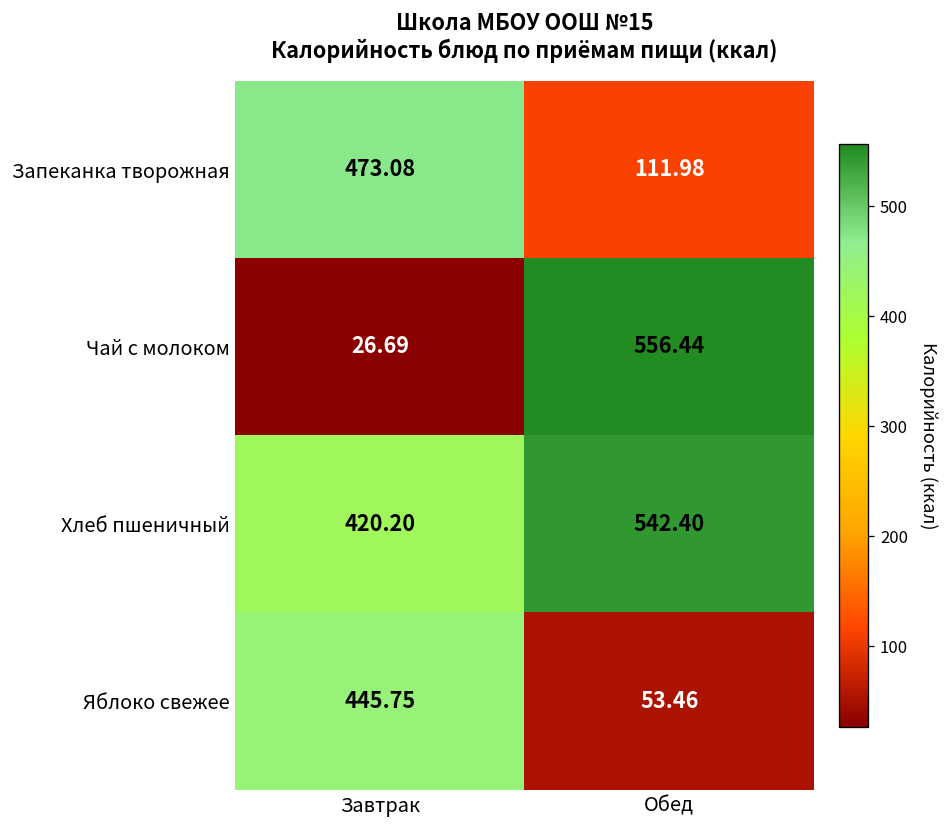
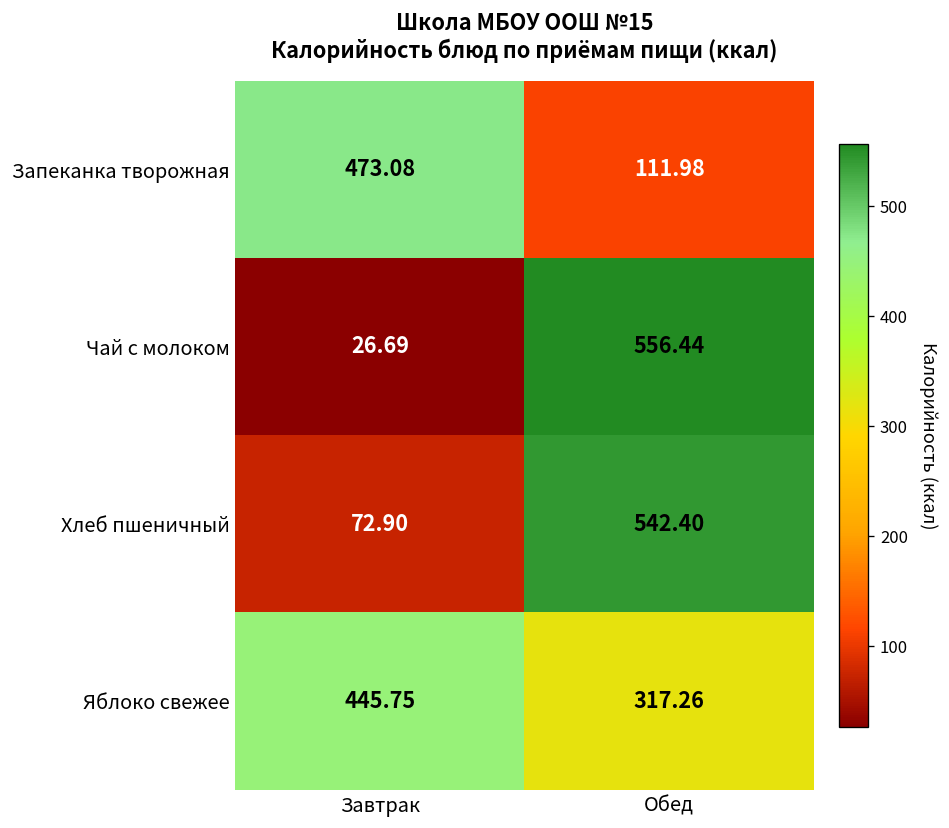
Хлеб пшеничный, Завтрак: 420.20 -> 72.90
Яблоко свежее, Обед: 53.46 -> 317.26
